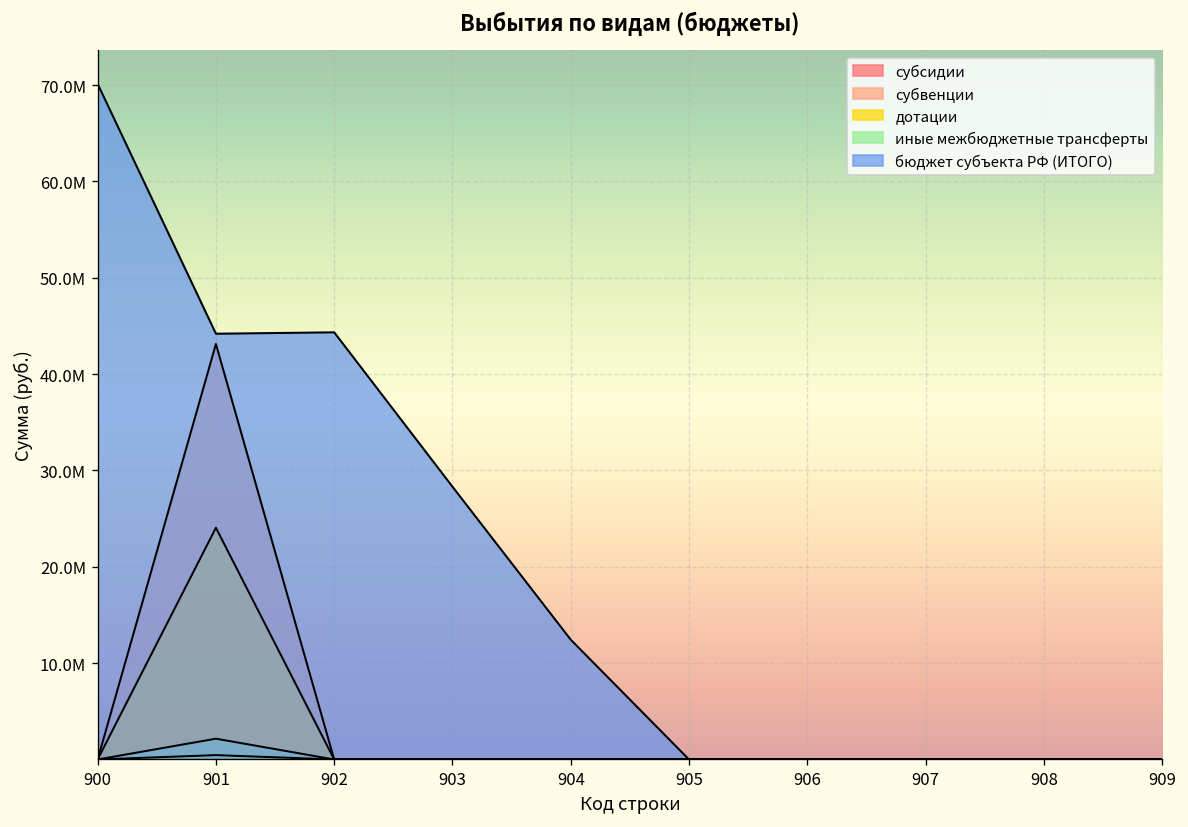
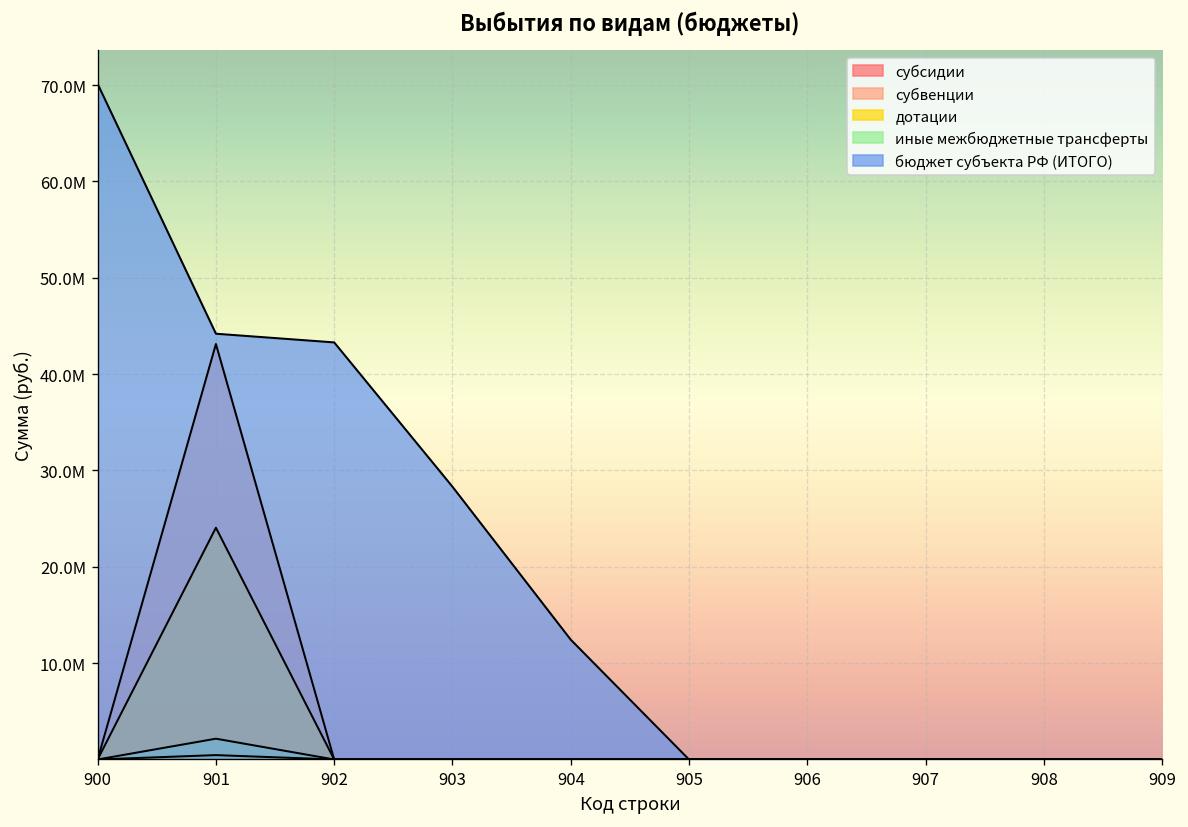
бюджет субъекта РФ (ИТОГО), 902: 44000000 -> 43000000
